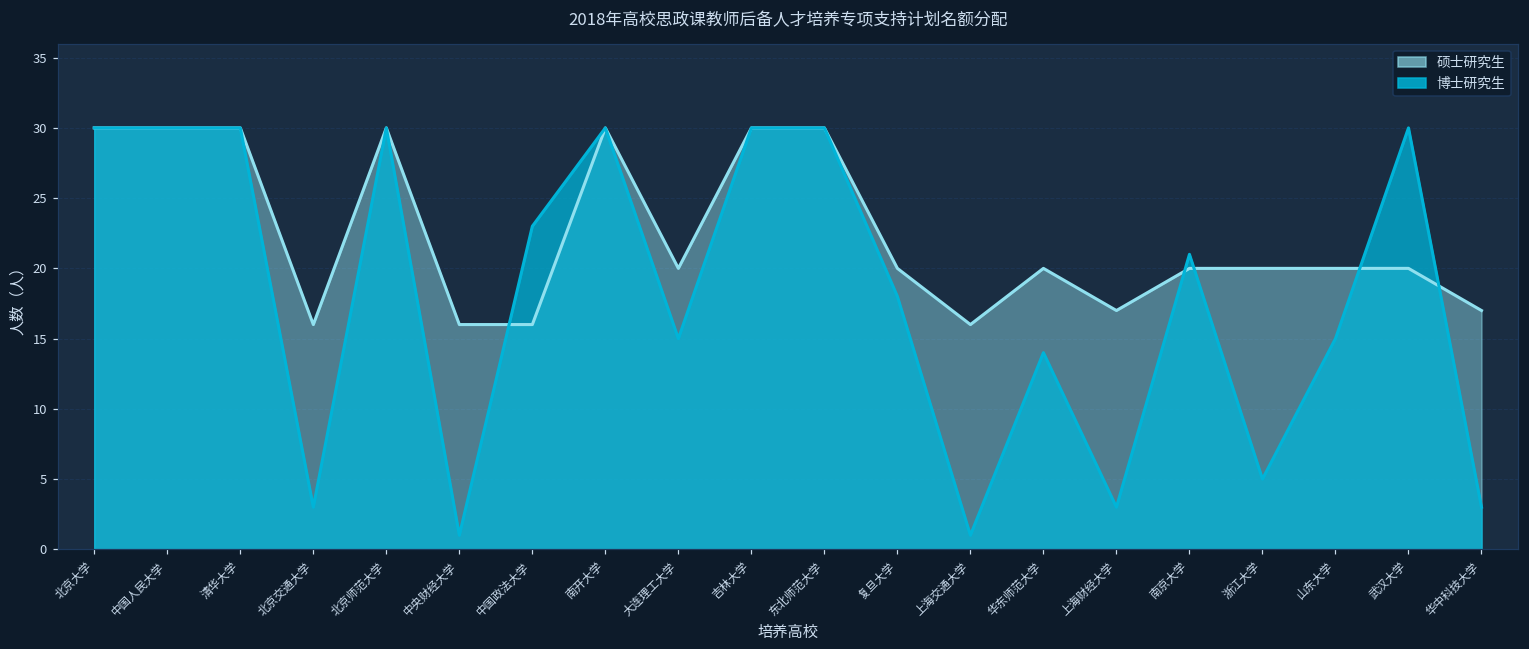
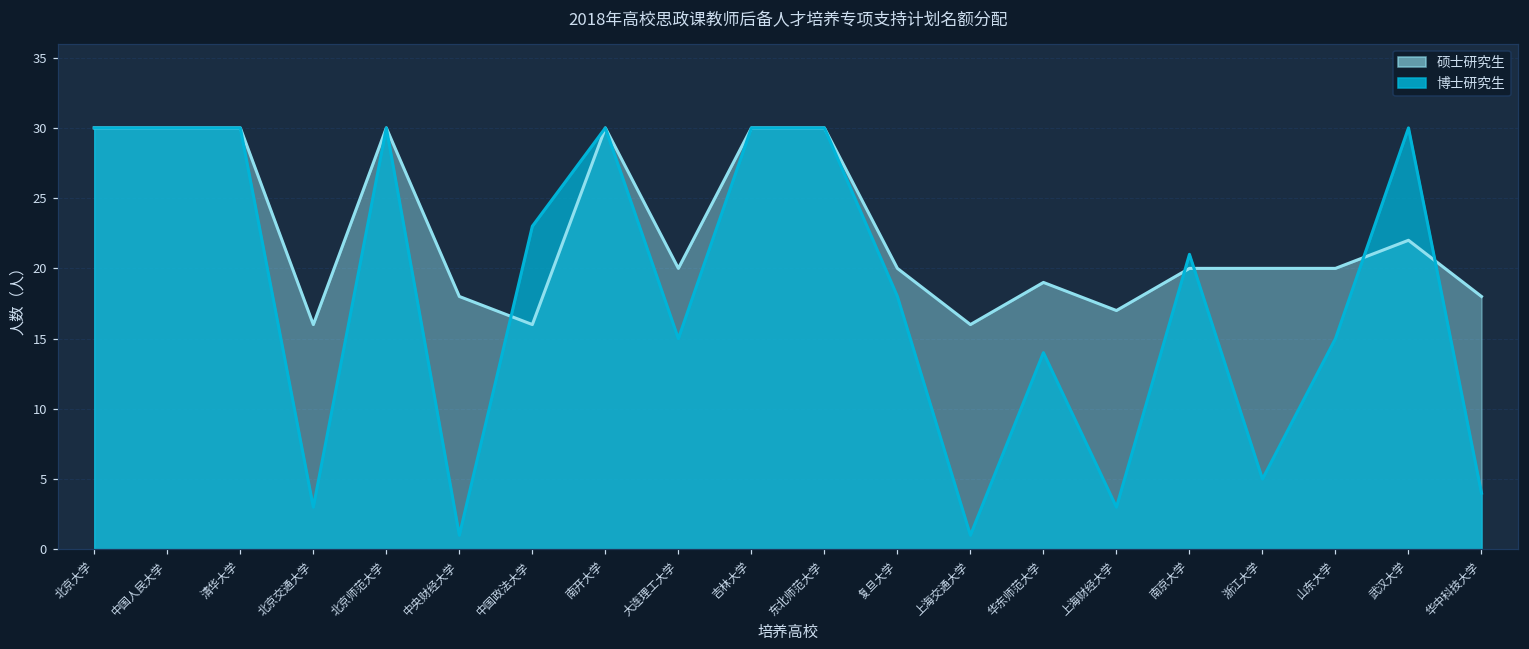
硕士研究生, 中央财经大学: 16 -> 18
硕士研究生, 华东师范大学: 20 -> 19
硕士研究生, 武汉大学: 20 -> 22
硕士研究生, 华中科技大学: 17 -> 18
博士研究生, 华中科技大学: 3 -> 4
